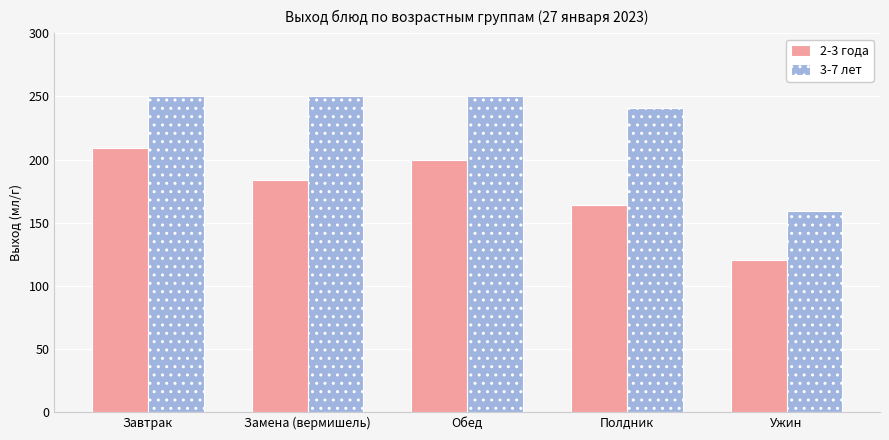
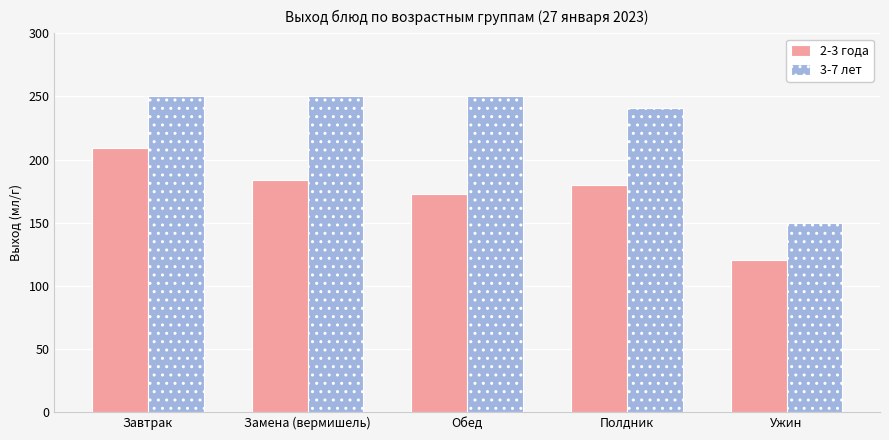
2-3 года, Обед: 200 -> 173
2-3 года, Полдник: 164 -> 180
3-7 лет, Ужин: 159 -> 150
